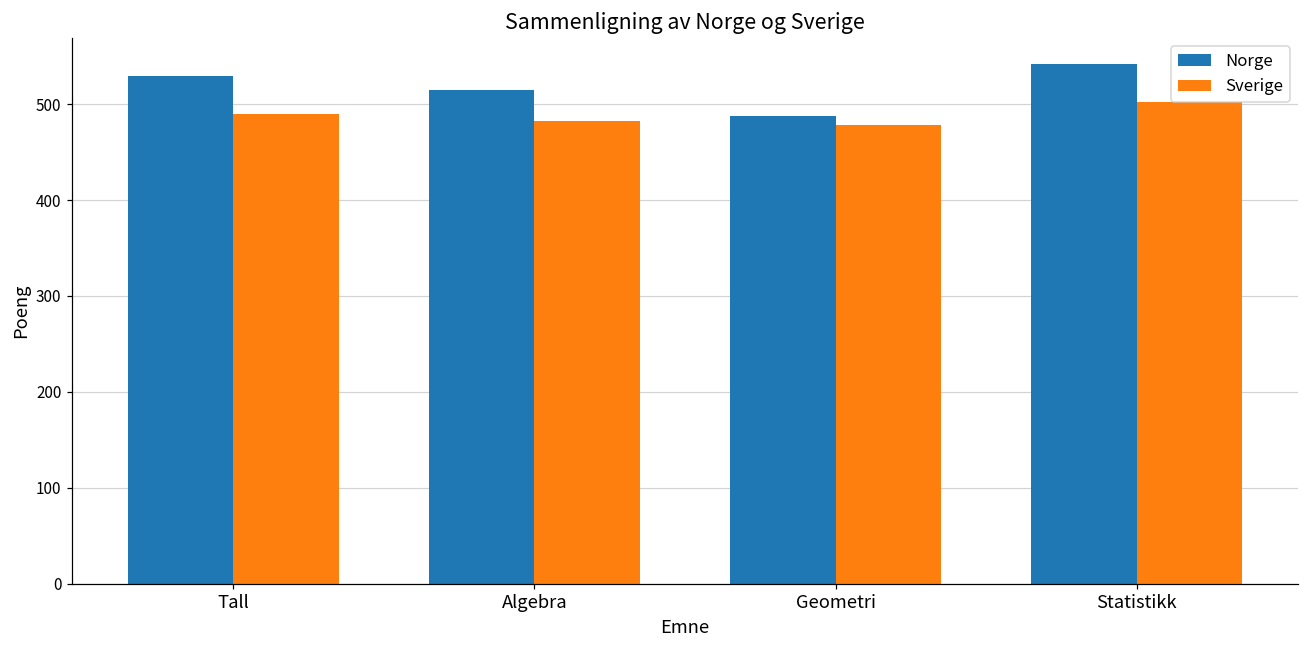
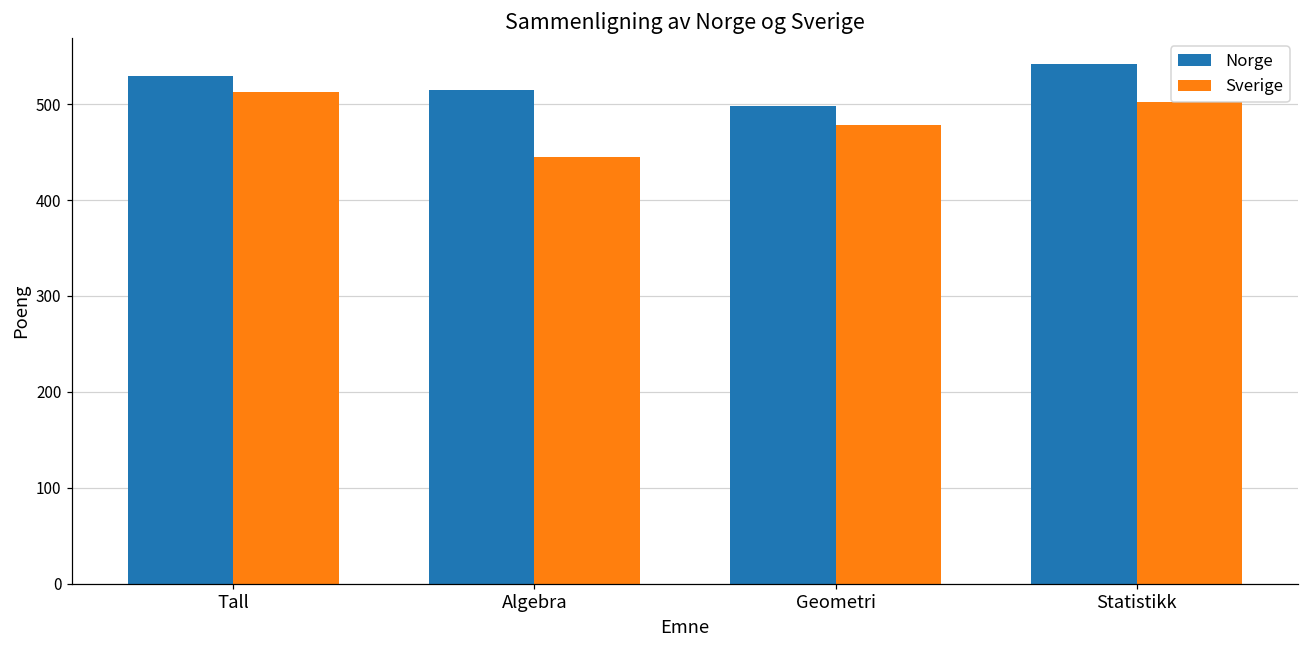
Sverige, Tall: 490 -> 510
Sverige, Algebra: 480 -> 450
Norge, Geometri: 490 -> 500
